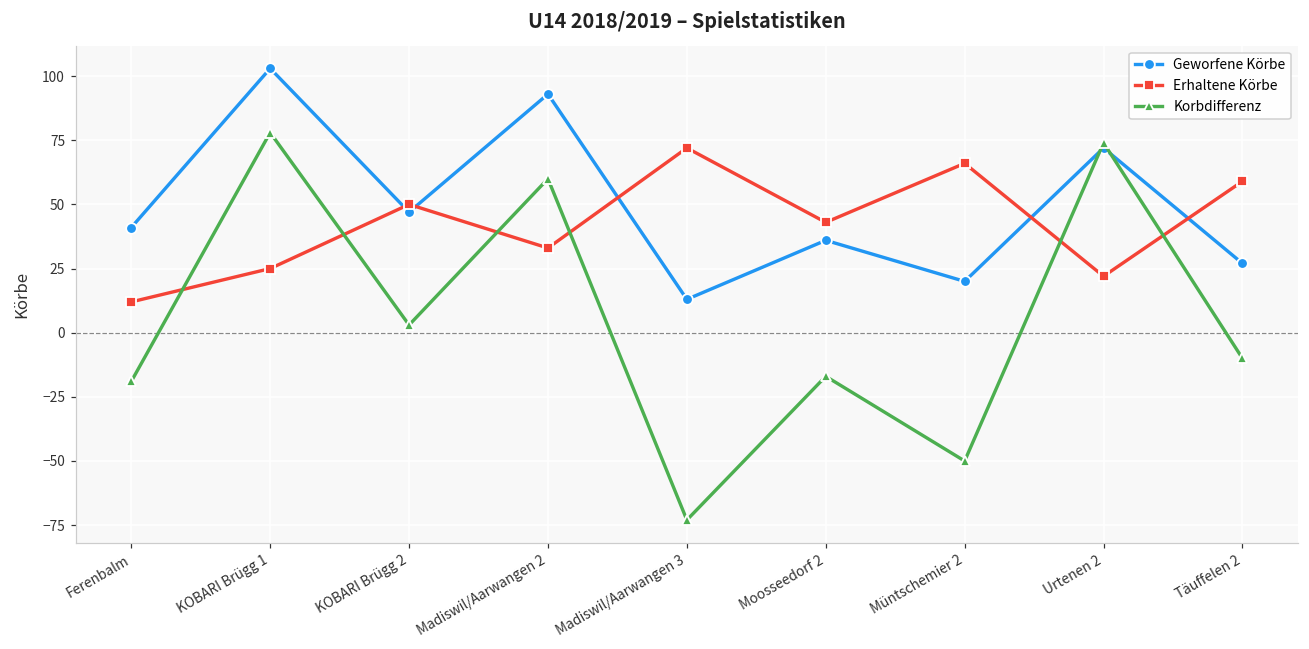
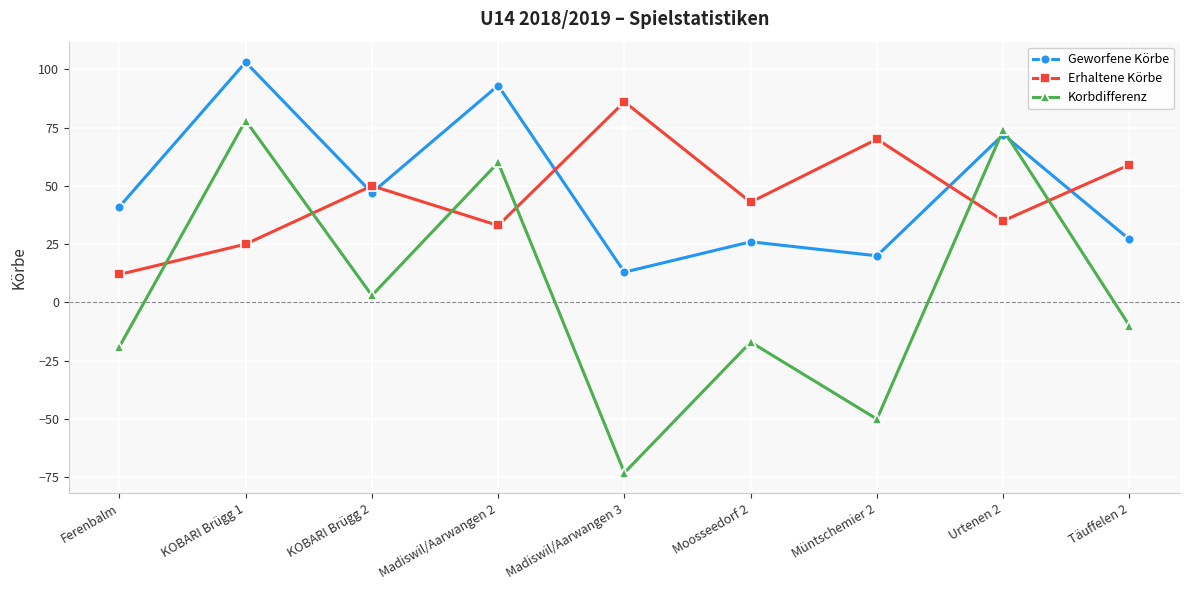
Erhaltene Körbe, Madiswil/Aarwangen 3: 72 -> 86
Geworfene Körbe, Moosseedorf 2: 36 -> 26
Erhaltene Körbe, Müntschemier 2: 66 -> 70
Erhaltene Körbe, Urtenen 2: 22 -> 35
